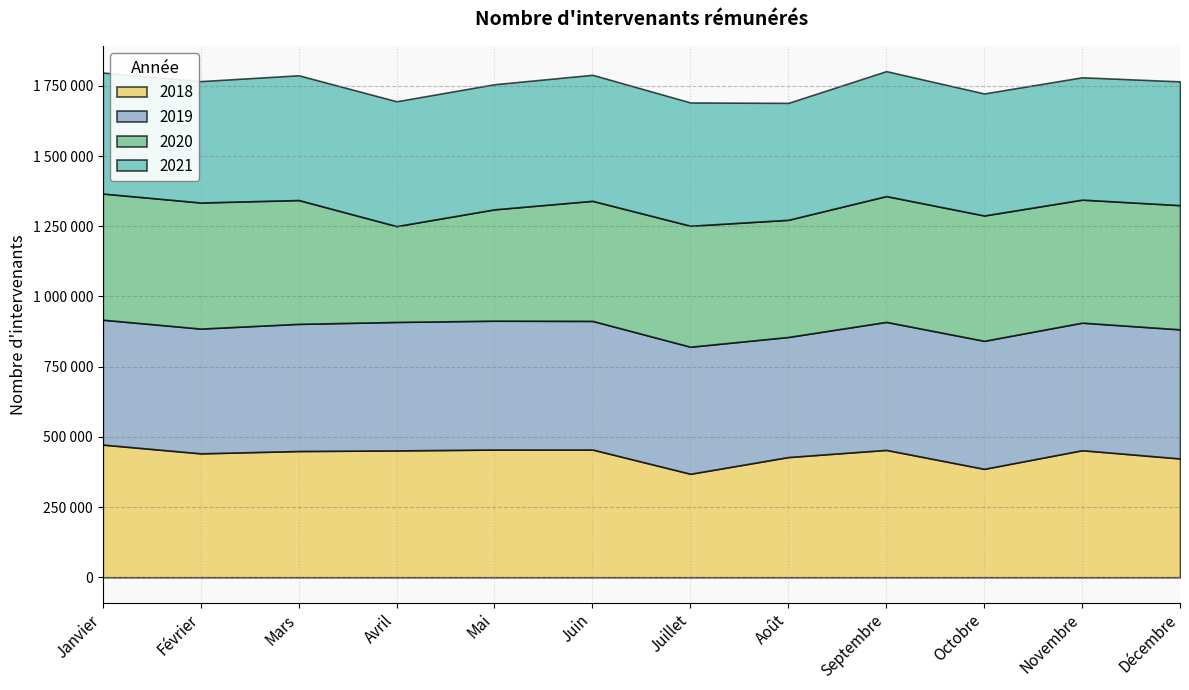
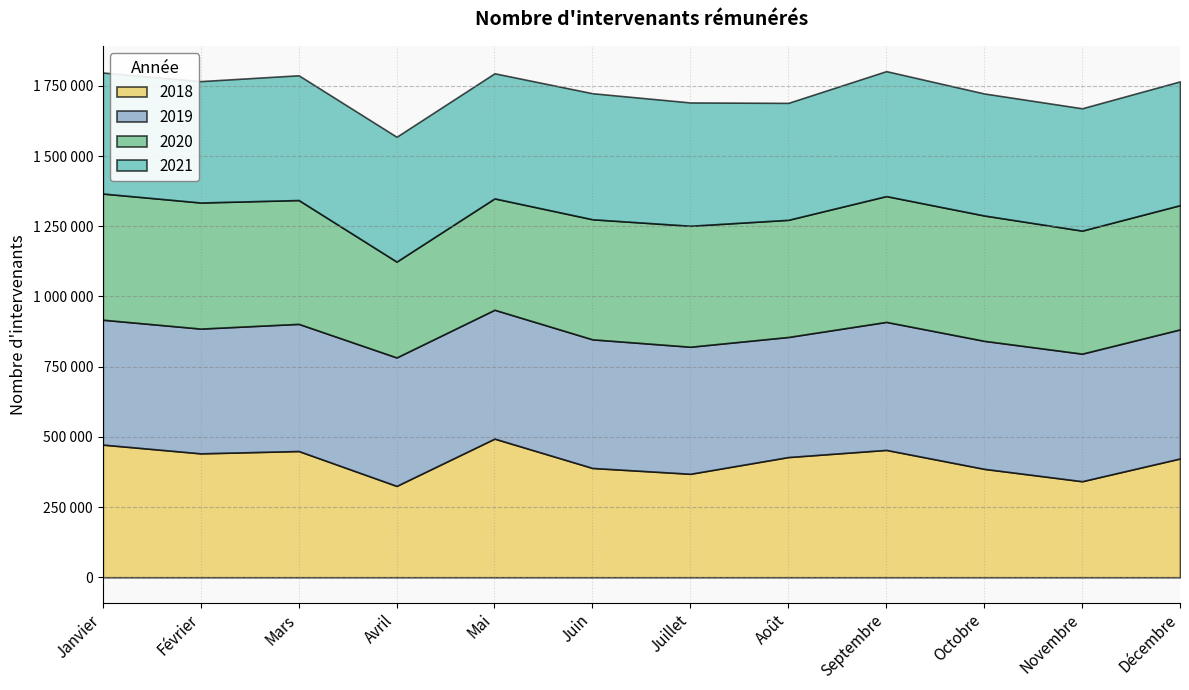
2018, Avril: 450000 -> 330000
2018, Mai: 450000 -> 490000
2018, Juin: 450000 -> 390000
2018, Novembre: 450000 -> 340000
